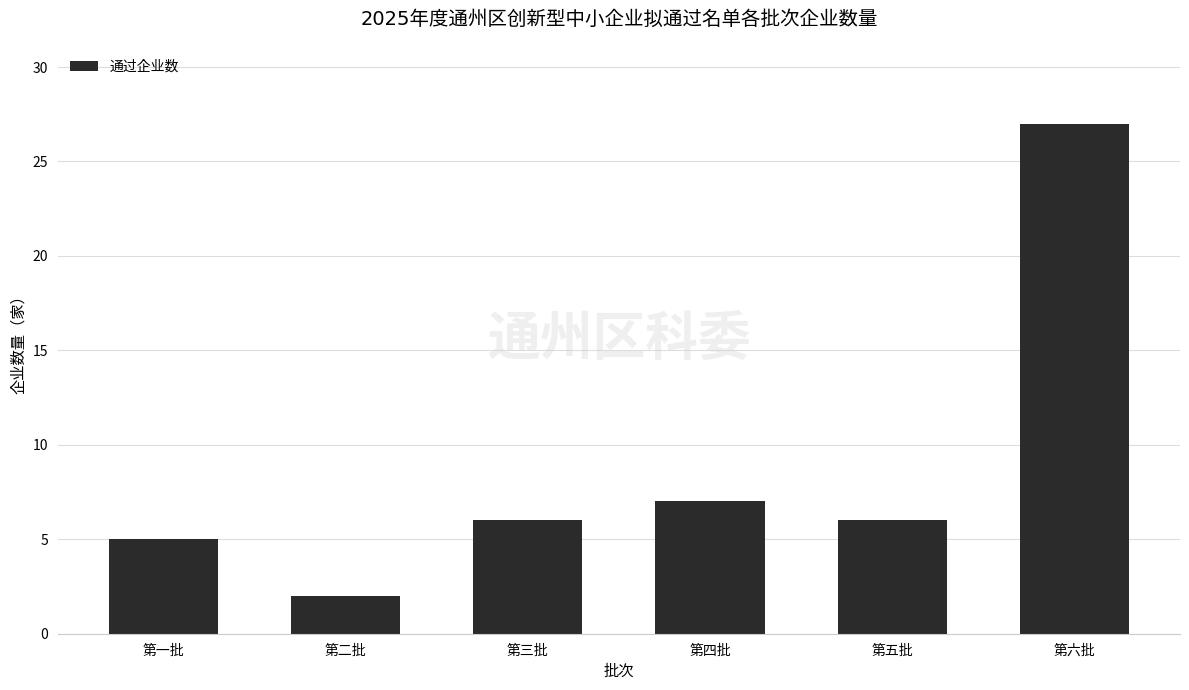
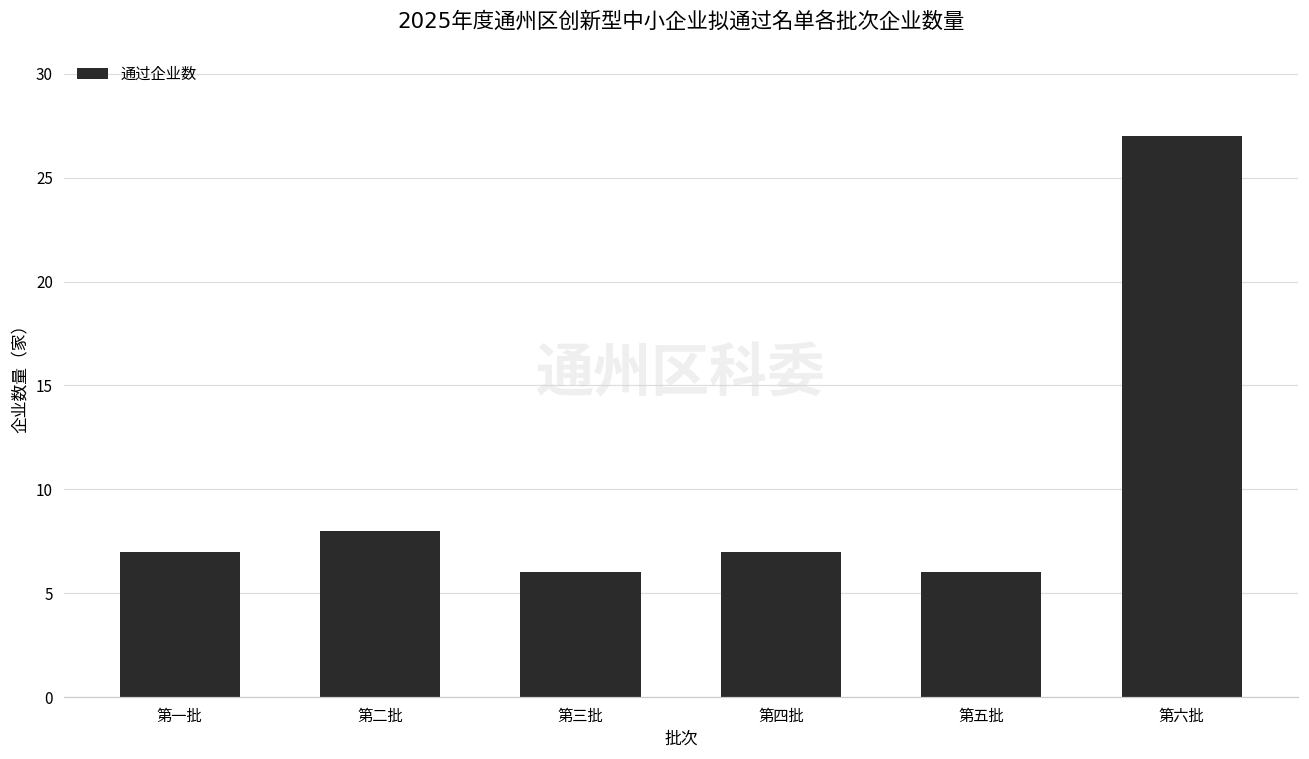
第一批: 5 -> 7
第二批: 2 -> 8
